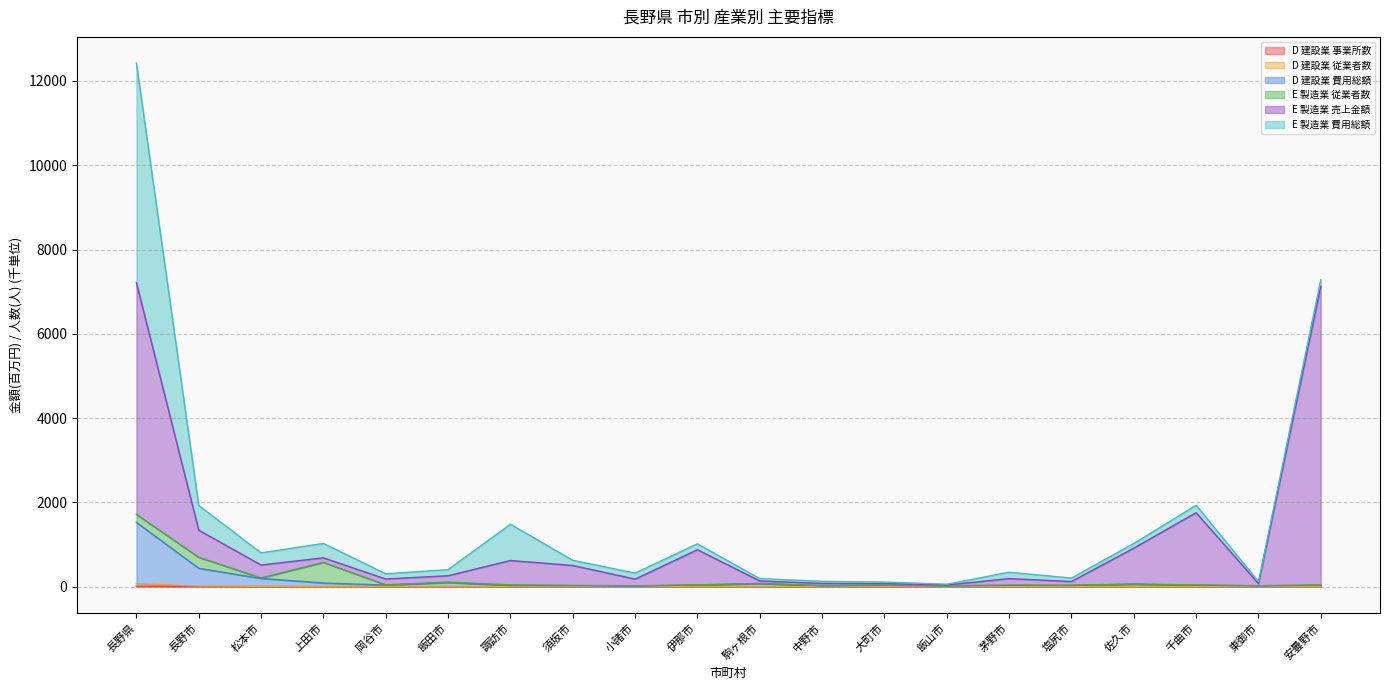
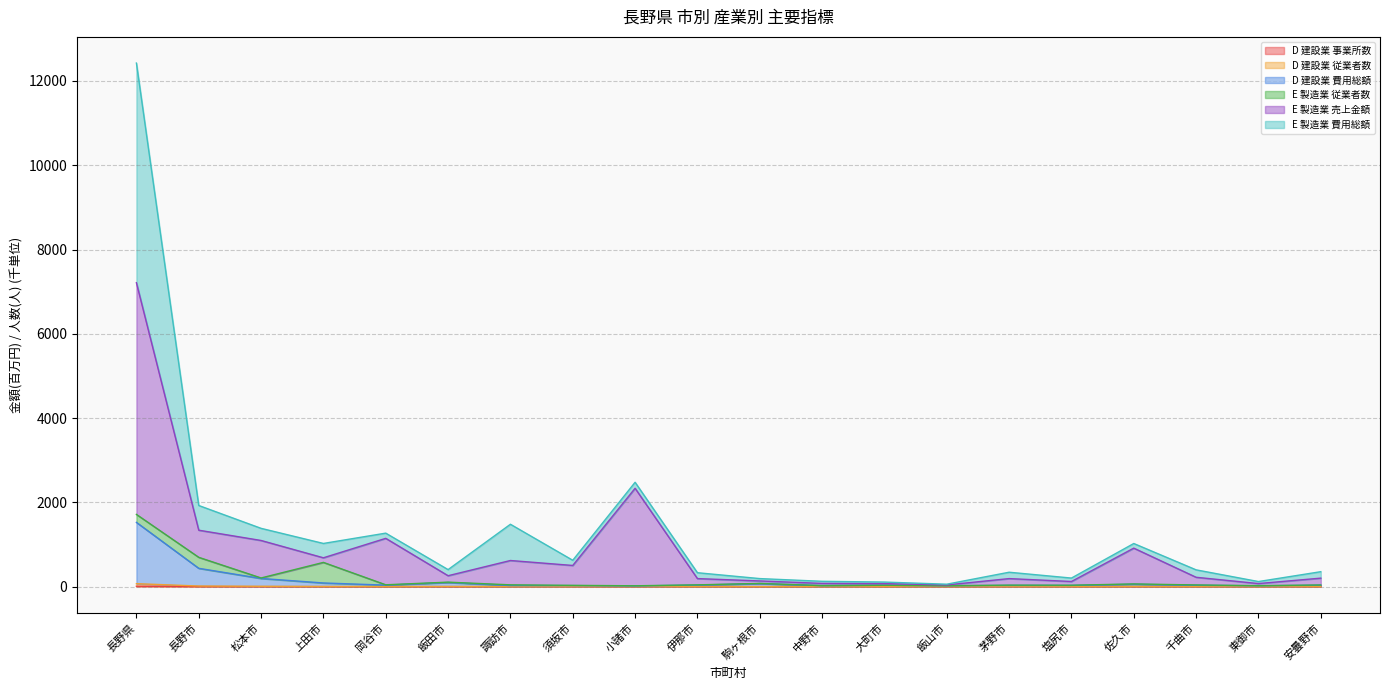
E 製造業 売上金額, 松本市: 300 -> 900
E 製造業 売上金額, 岡谷市: 100 -> 1100
E 製造業 売上金額, 小諸市: 200 -> 2300
E 製造業 売上金額, 伊那市: 800 -> 100
E 製造業 売上金額, 千曲市: 1700 -> 200
E 製造業 売上金額, 安曇野市: 7100 -> 200
